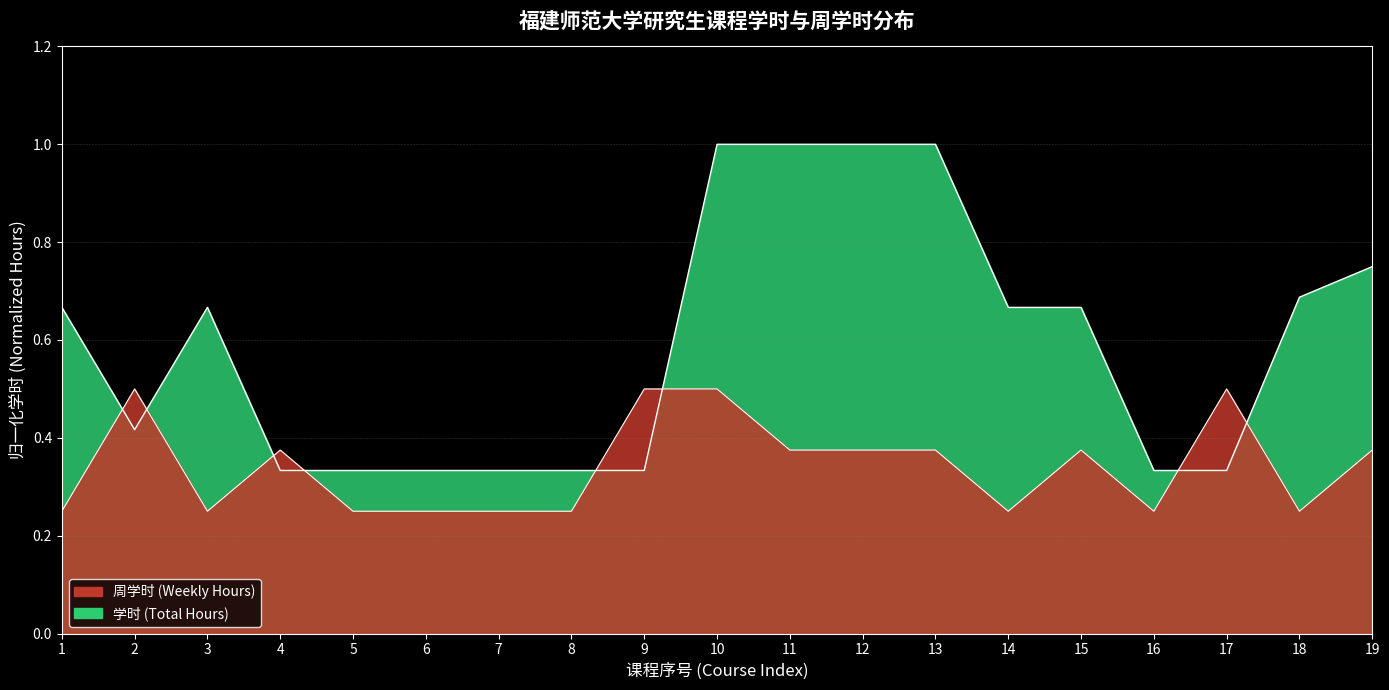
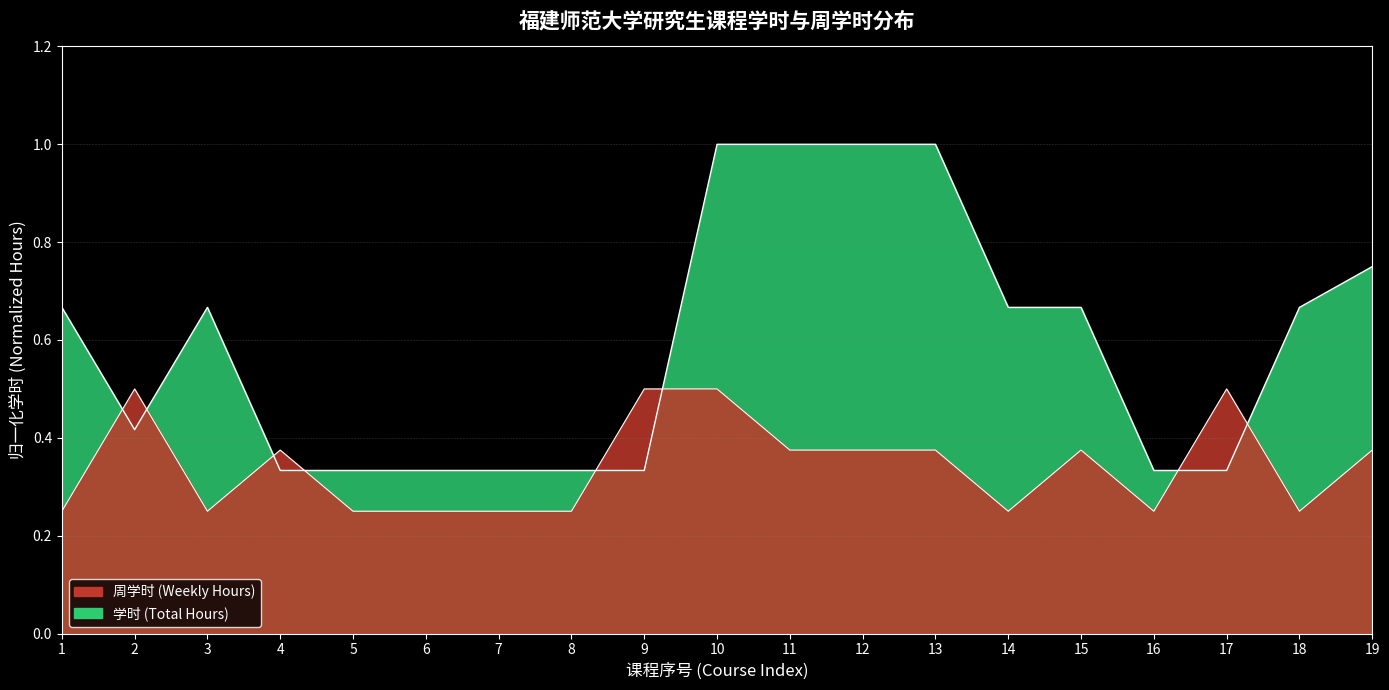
学时 (Total Hours), 18: 0.69 -> 0.67
